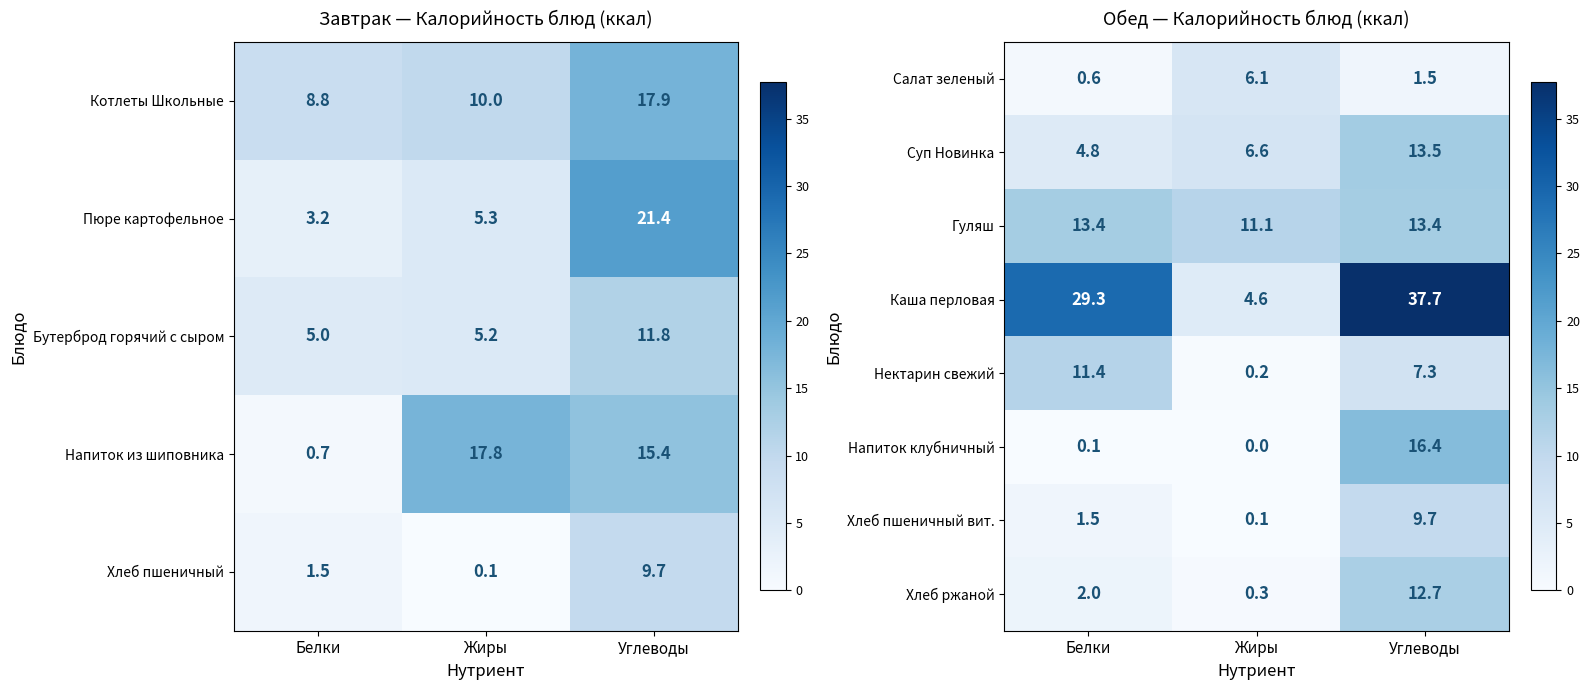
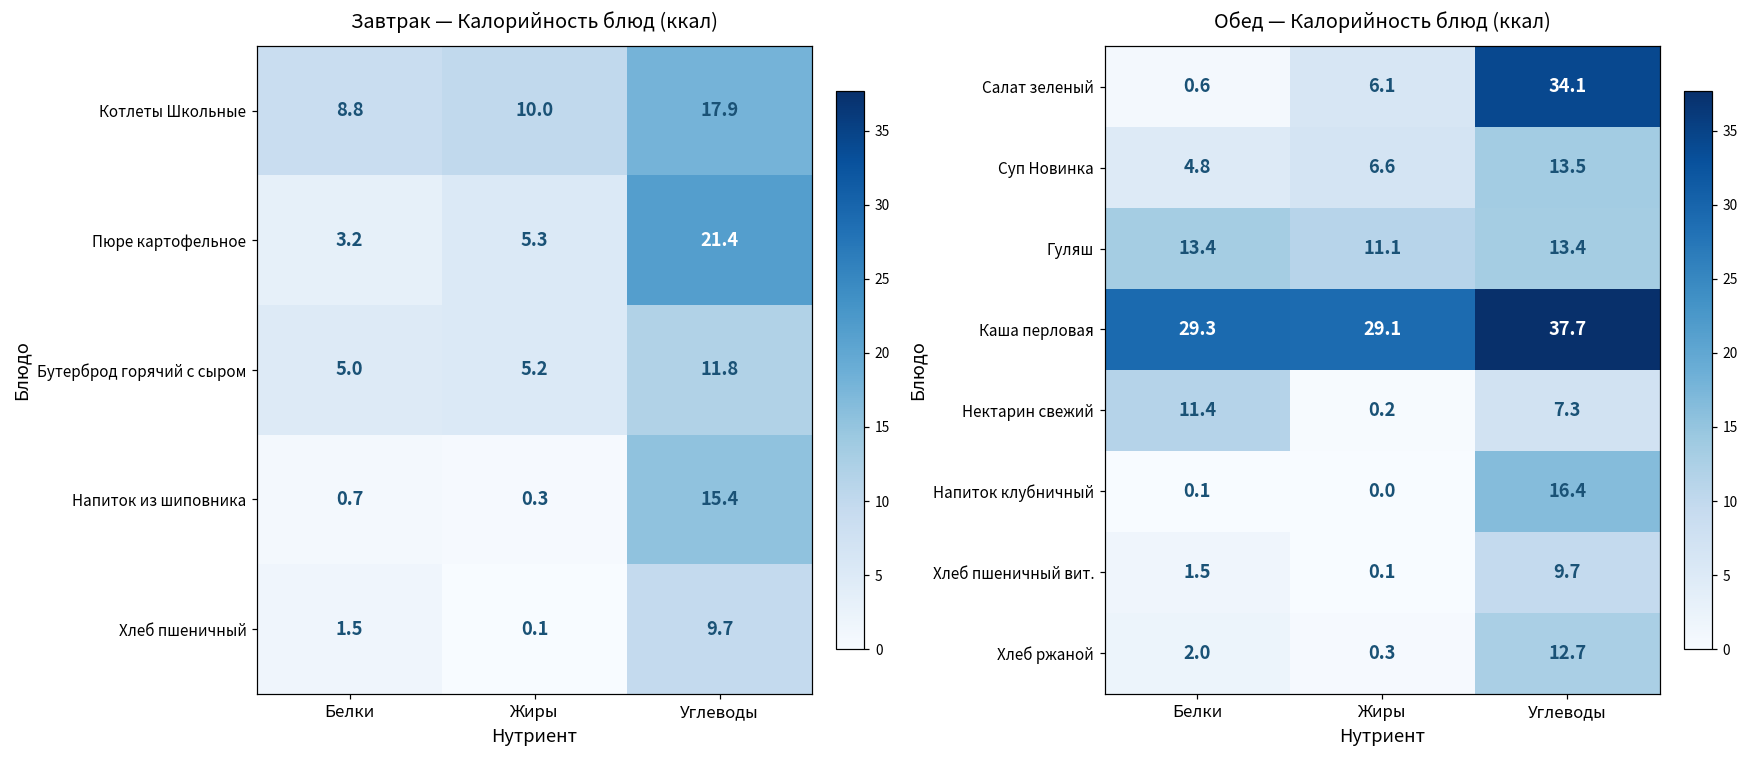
Завтрак — Калорийность блюд (ккал), Напиток из шиповника, Жиры: 17.8 -> 0.3
Обед — Калорийность блюд (ккал), Салат зеленый, Углеводы: 1.5 -> 34.1
Обед — Калорийность блюд (ккал), Каша перловая, Жиры: 4.6 -> 29.1
